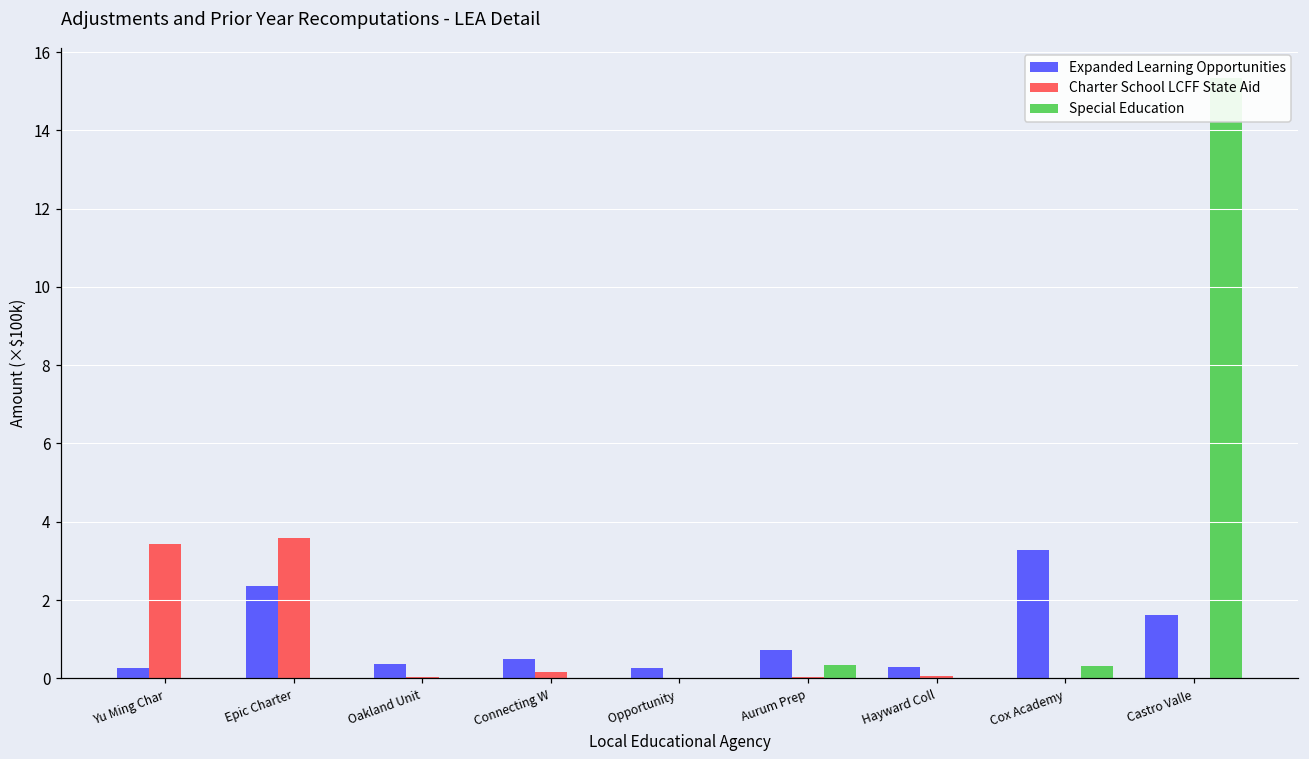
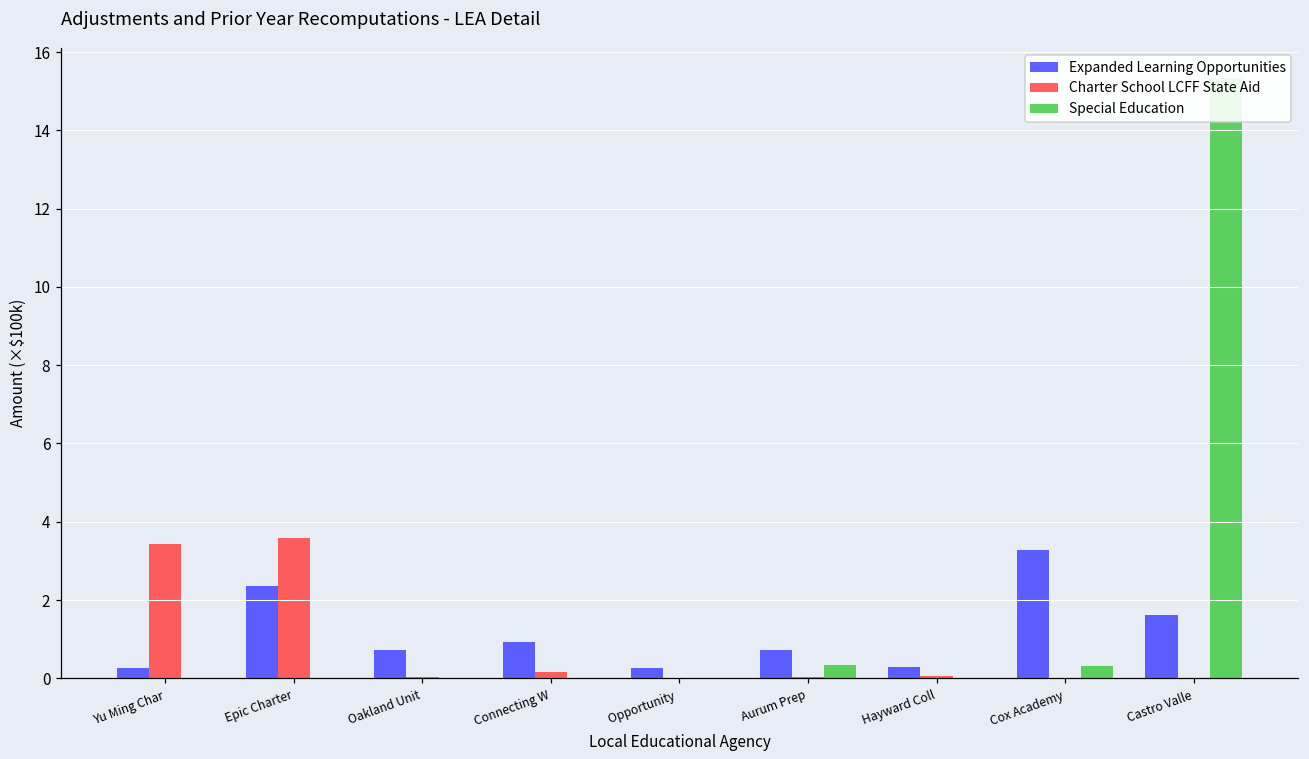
Expanded Learning Opportunities, Oakland Unit: 0.4 -> 0.7
Expanded Learning Opportunities, Connecting W: 0.5 -> 0.9
